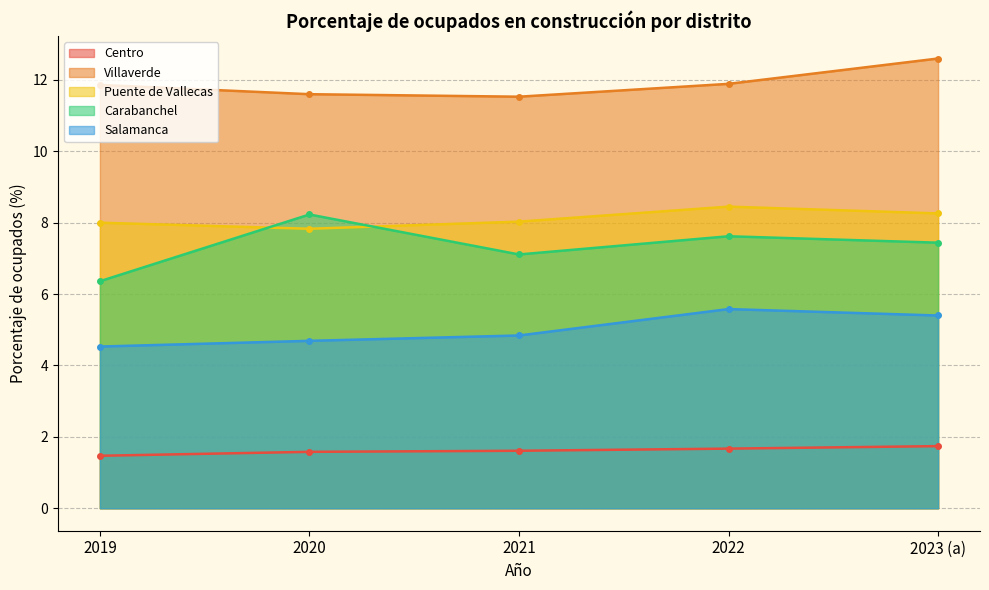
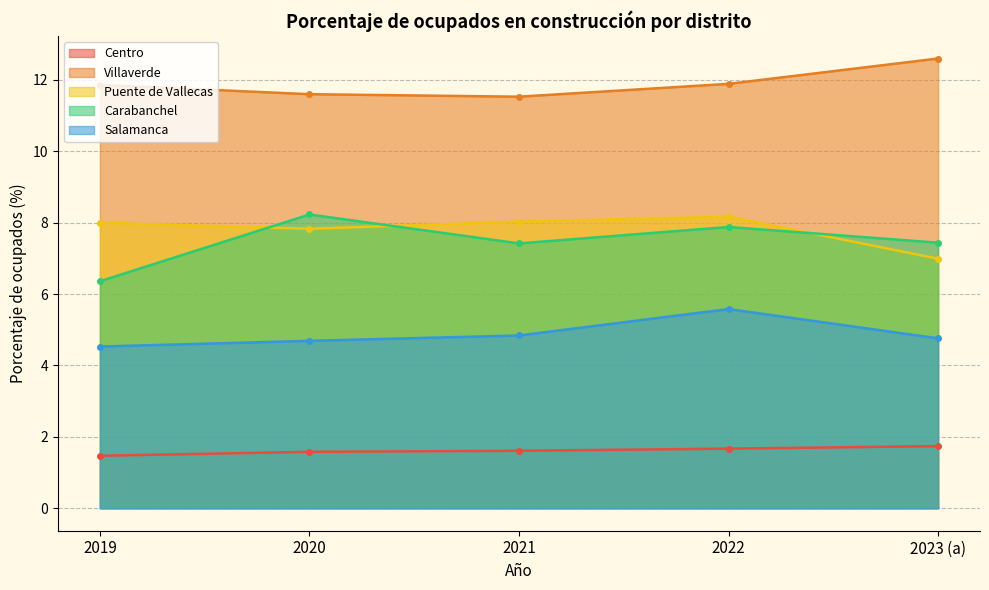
Carabanchel, 2021: 7.1 -> 7.4
Puente de Vallecas, 2022: 8.5 -> 8.2
Carabanchel, 2022: 7.6 -> 7.9
Puente de Vallecas, 2023 (a): 8.3 -> 7.0
Salamanca, 2023 (a): 5.4 -> 4.8
